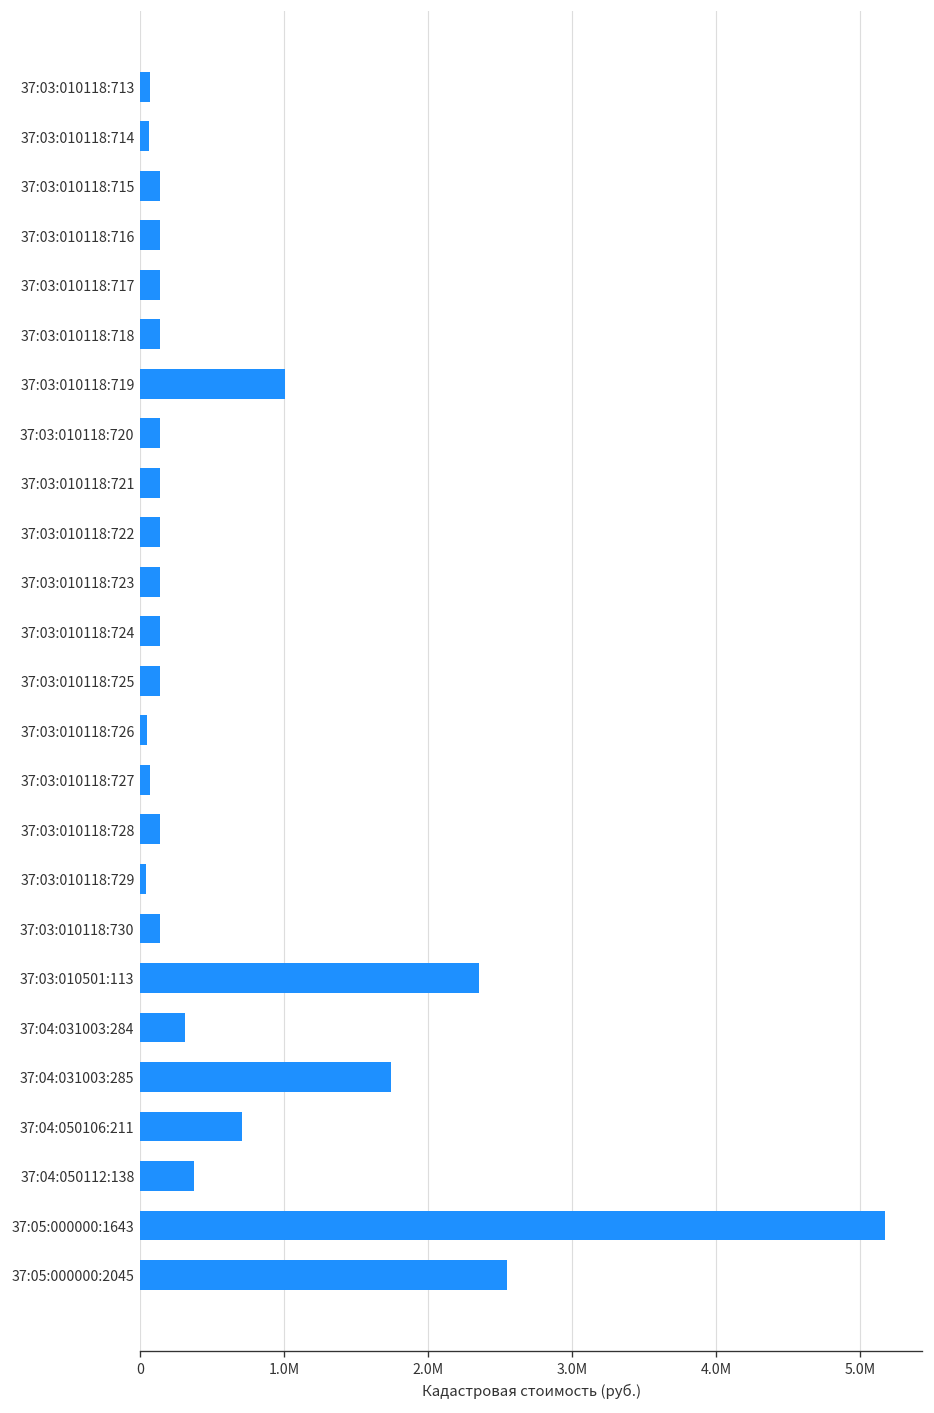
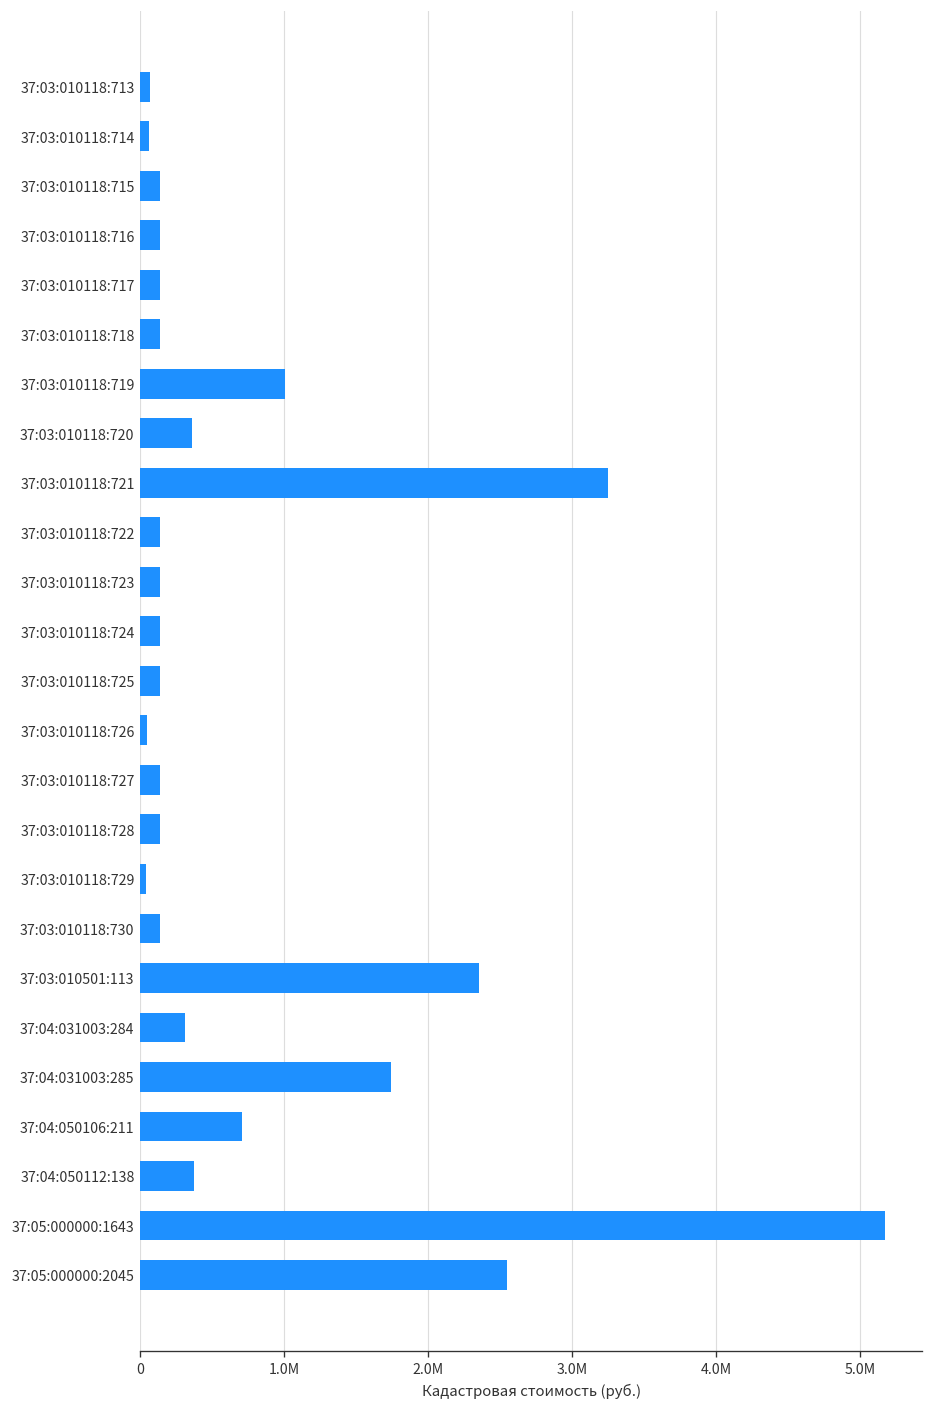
37:03:010118:720: 140000 -> 360000
37:03:010118:721: 140000 -> 3250000
37:03:010118:727: 70000 -> 140000
